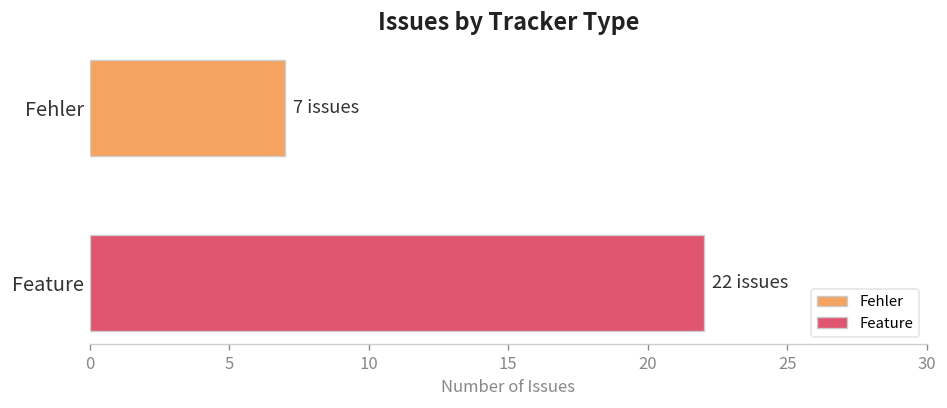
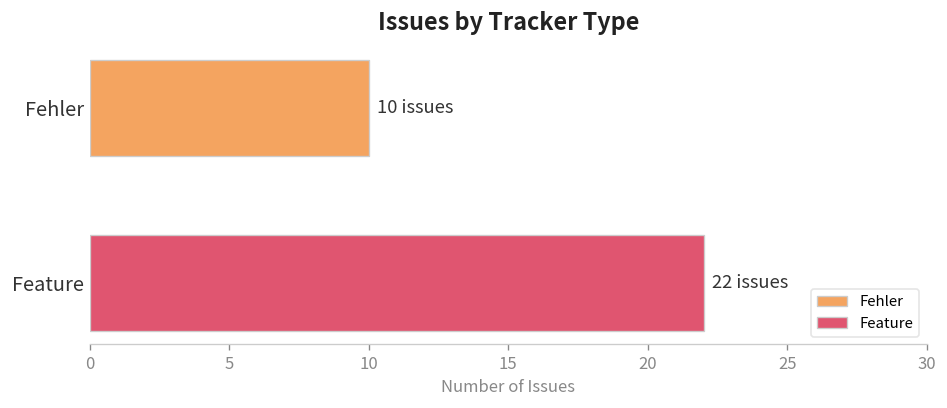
Fehler: 7 -> 10
